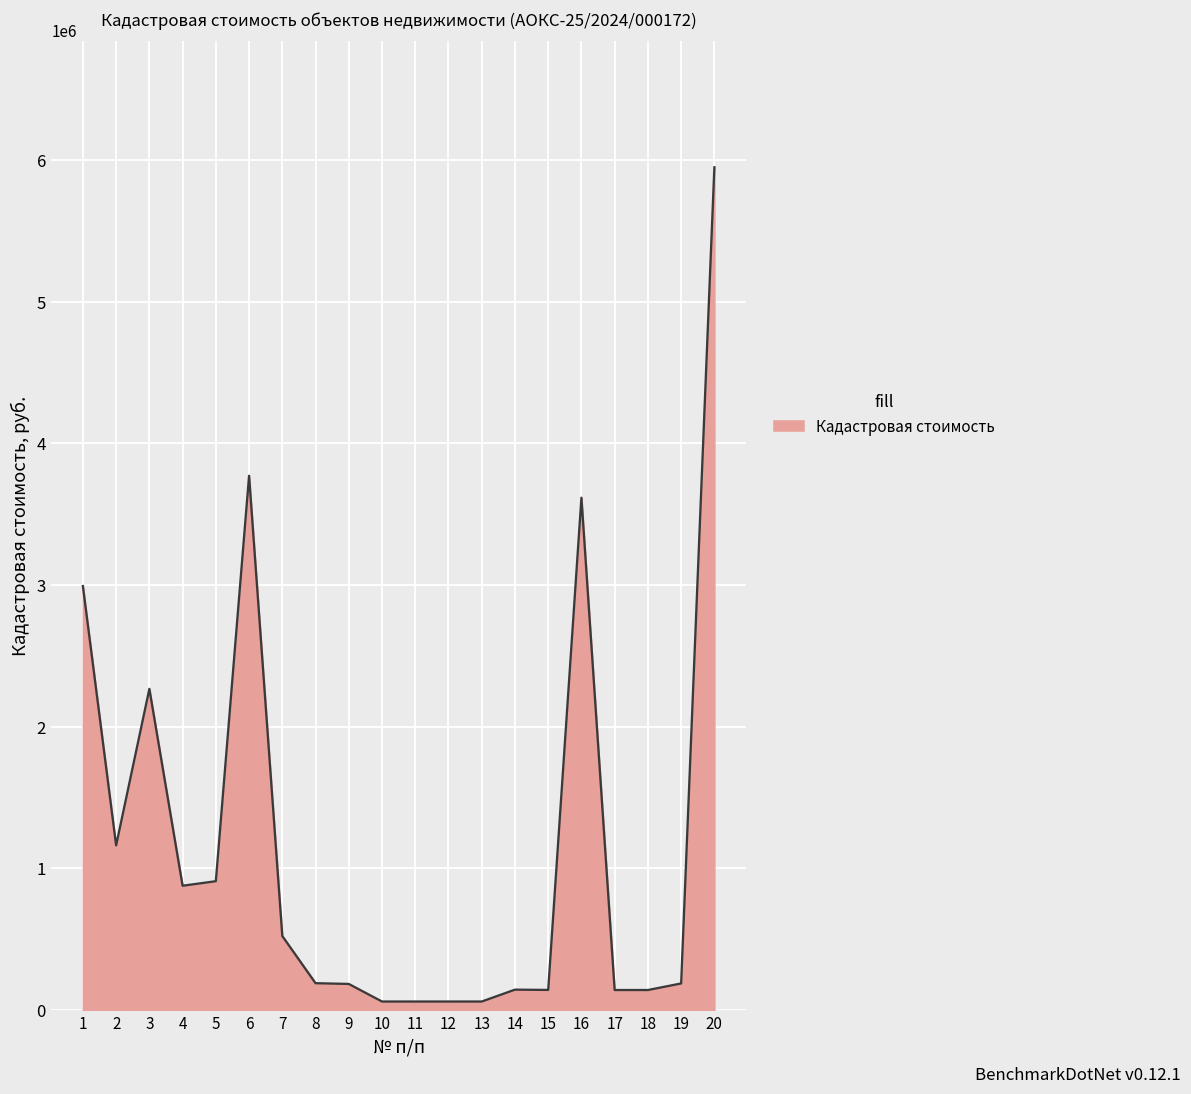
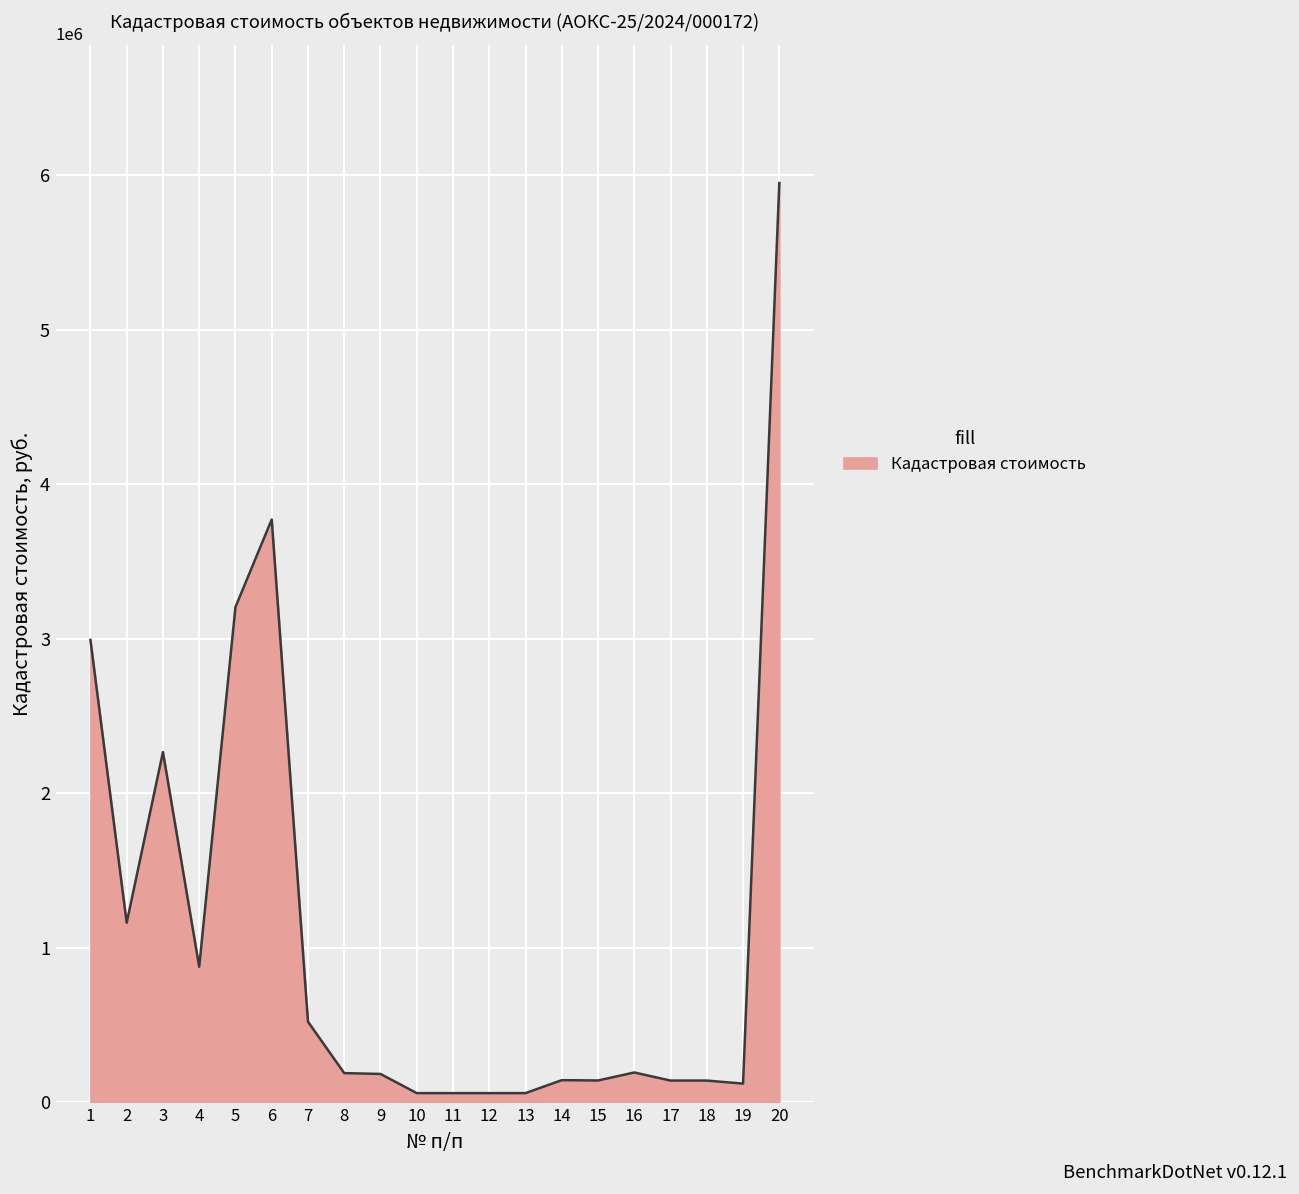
5: 910000 -> 3200000
16: 3620000 -> 190000
19: 190000 -> 120000
